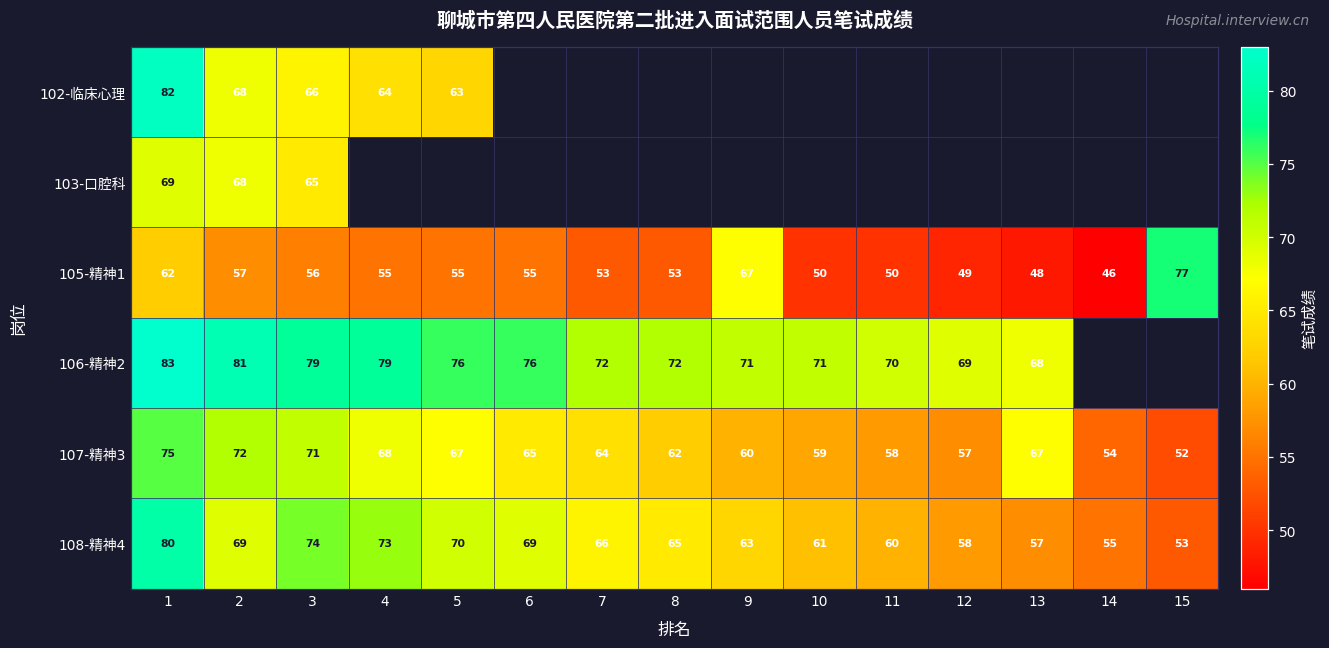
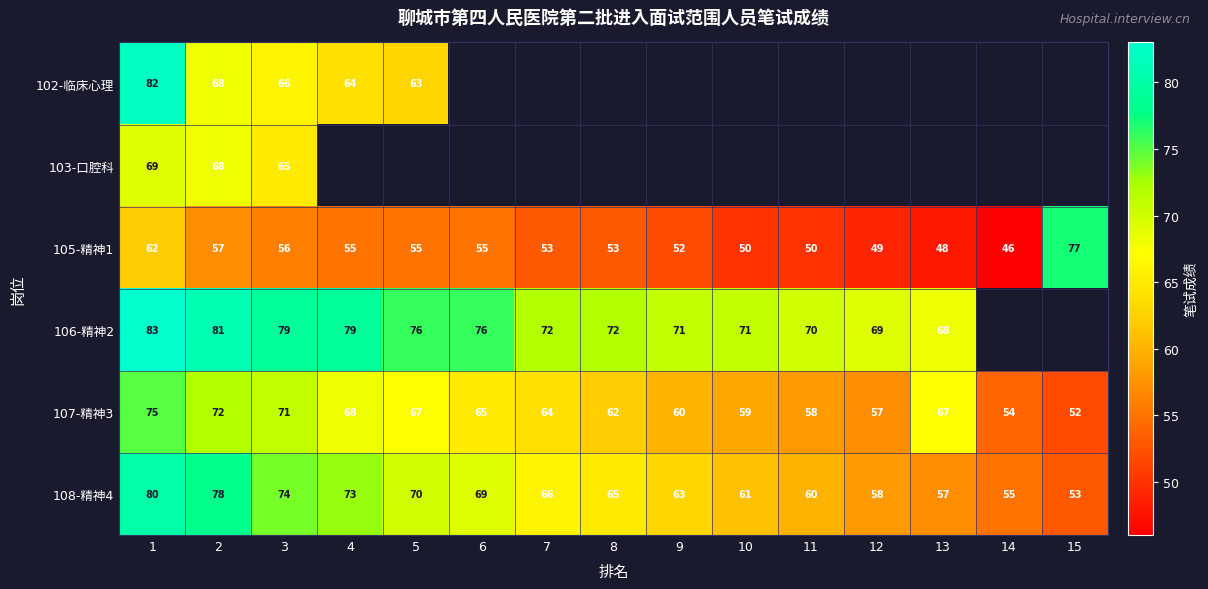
105-精神1, 9: 67 -> 52
108-精神4, 2: 69 -> 78
